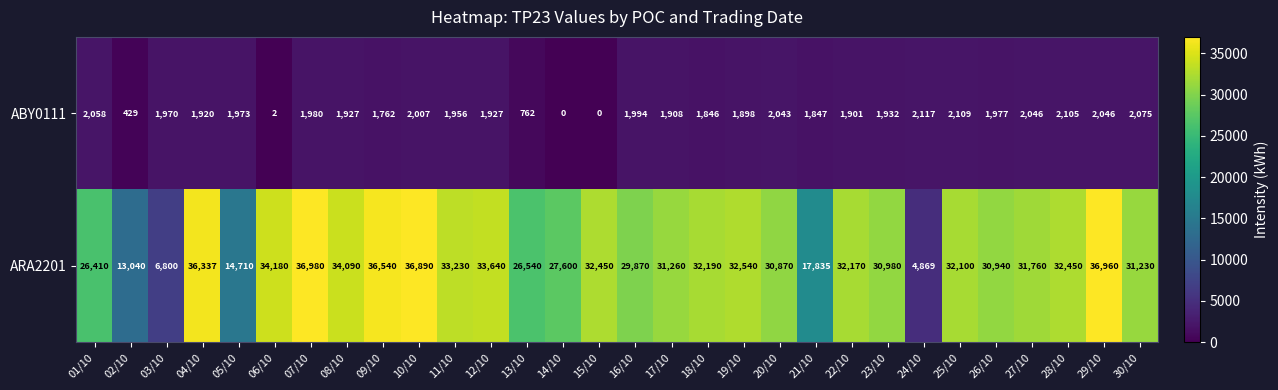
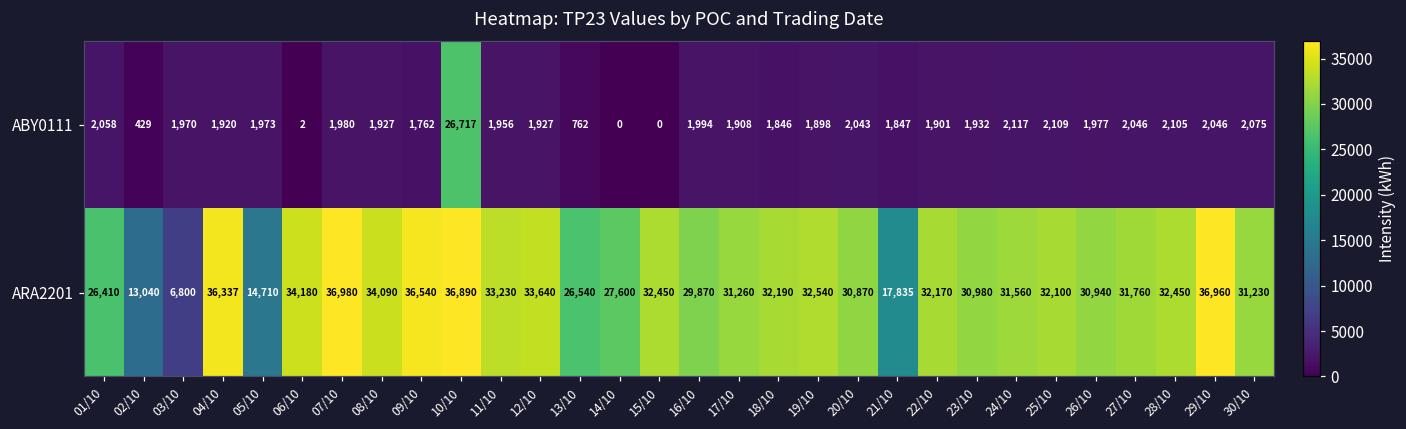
ABY0111, 10/10: 2,007 -> 26,717
ARA2201, 24/10: 4,869 -> 31,560
